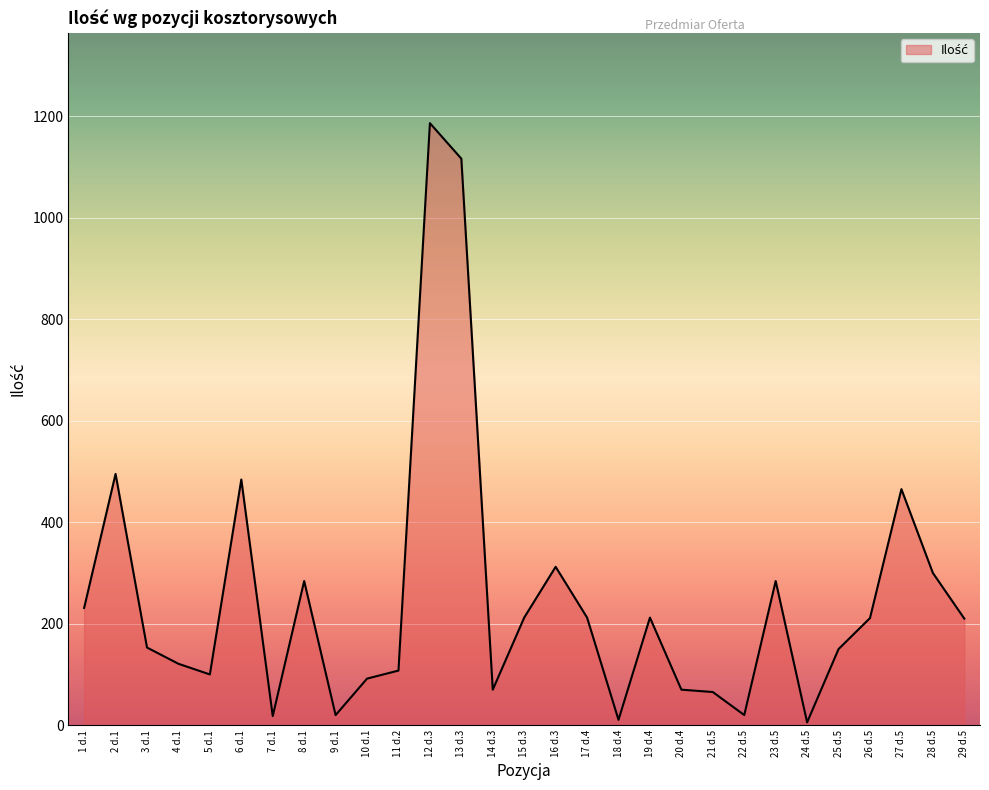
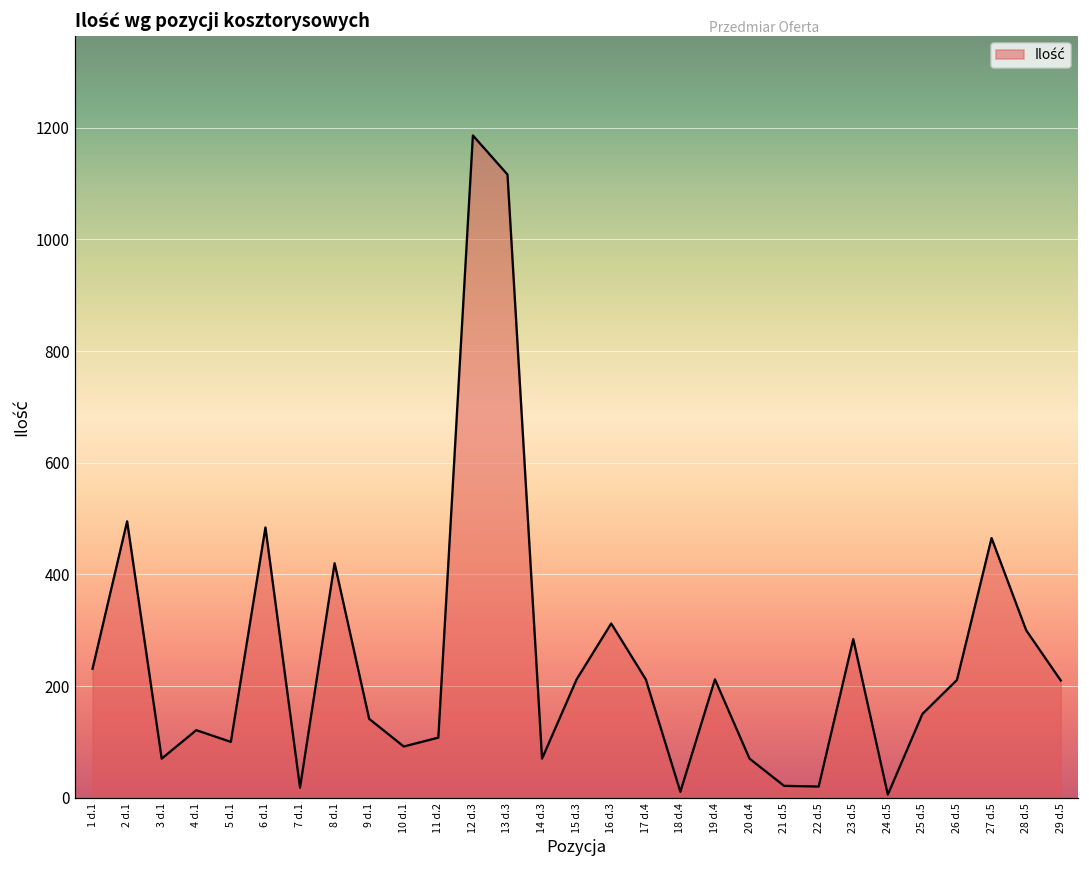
3 d.1: 150 -> 70
8 d.1: 280 -> 420
9 d.1: 20 -> 140
21 d.5: 70 -> 20
